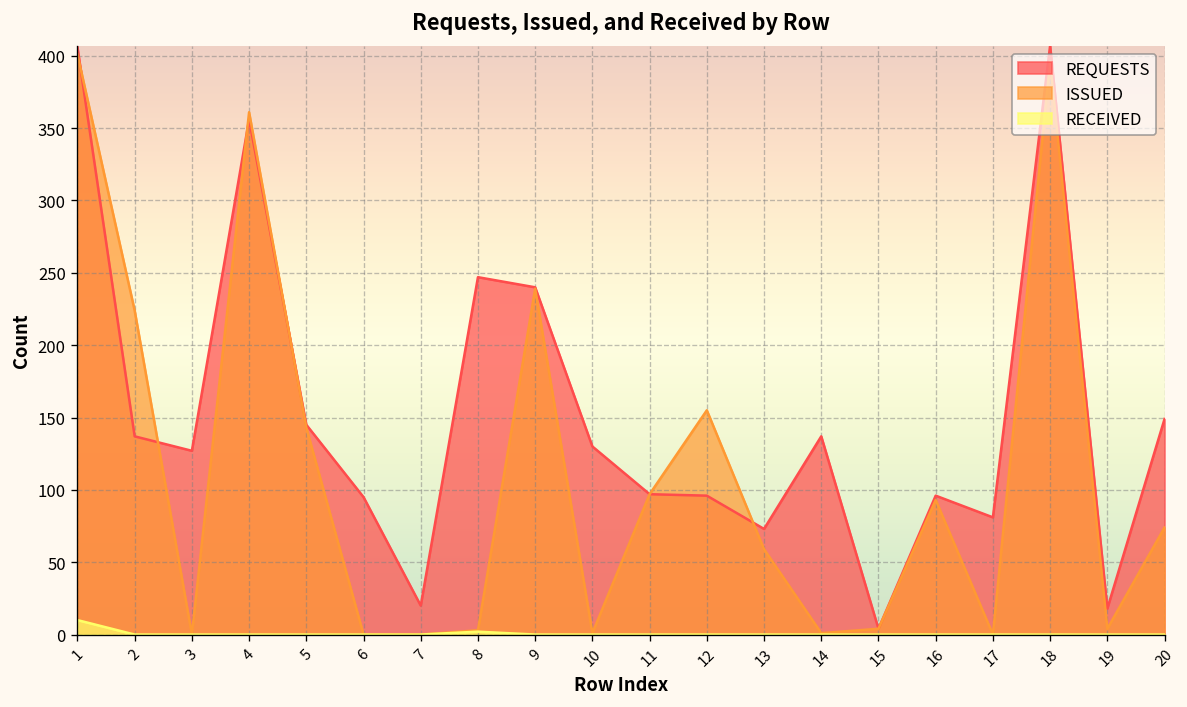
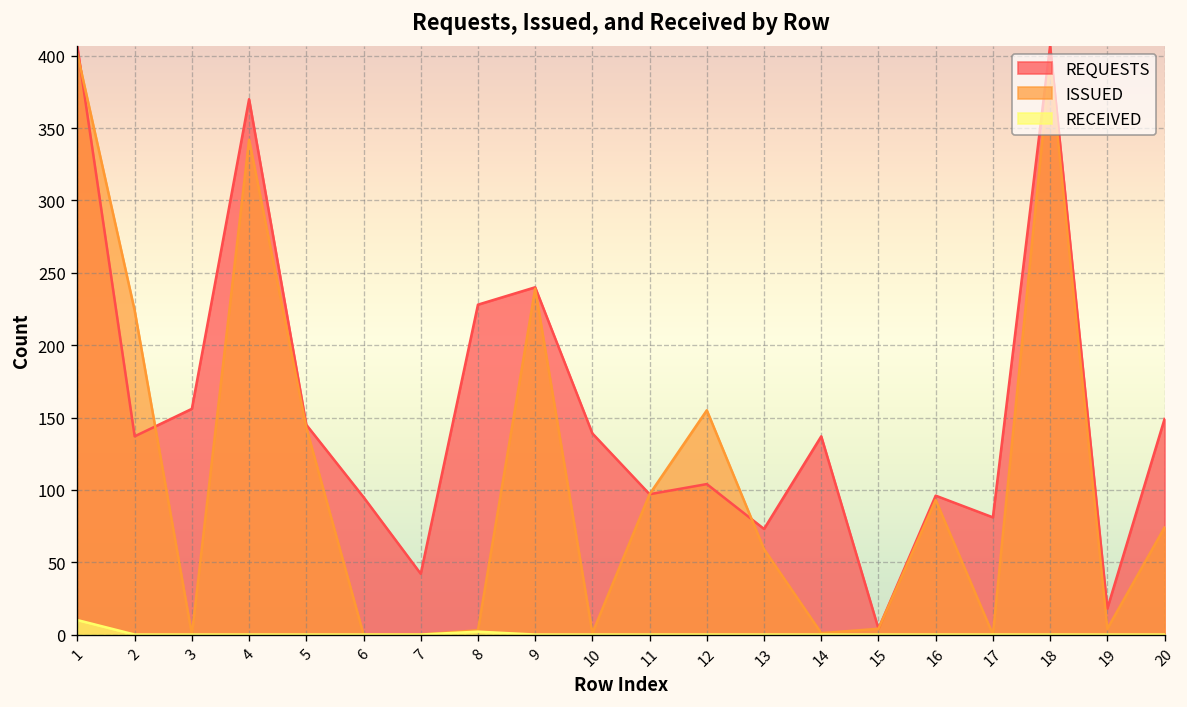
REQUESTS, 3: 127 -> 156
REQUESTS, 4: 356 -> 370
ISSUED, 4: 361 -> 342
REQUESTS, 7: 20 -> 42
REQUESTS, 8: 247 -> 228
REQUESTS, 10: 130 -> 139
REQUESTS, 12: 96 -> 104
